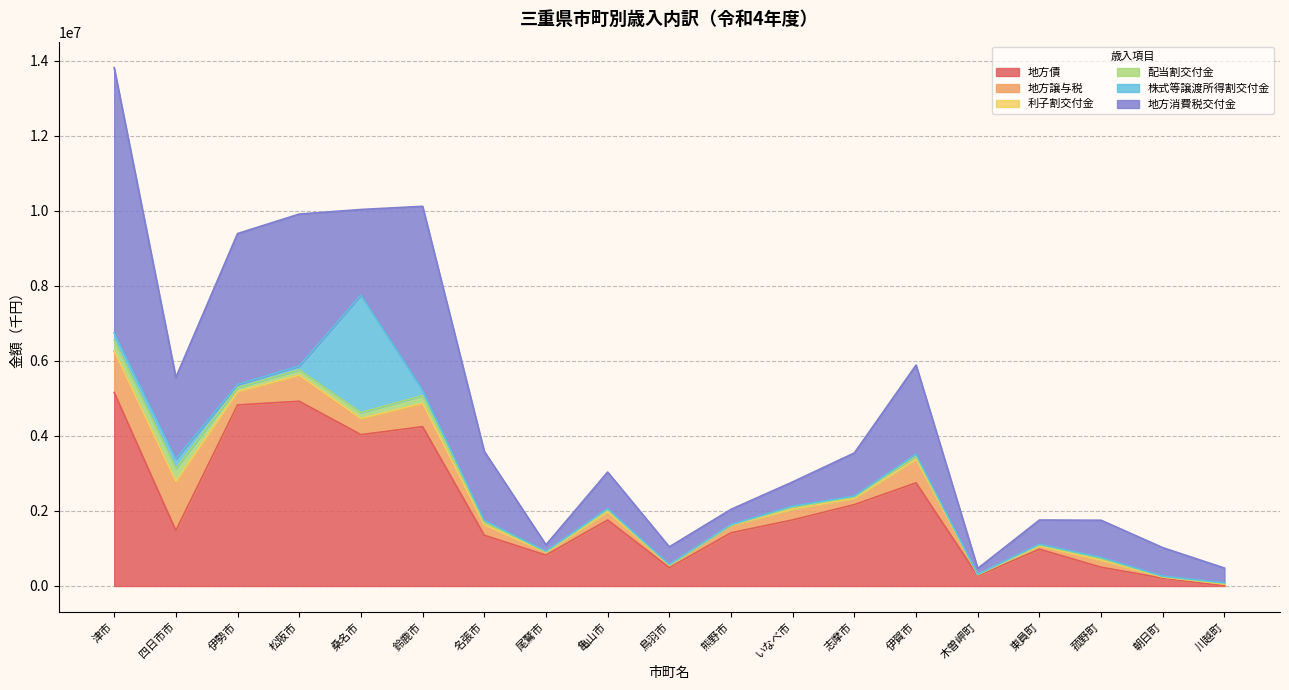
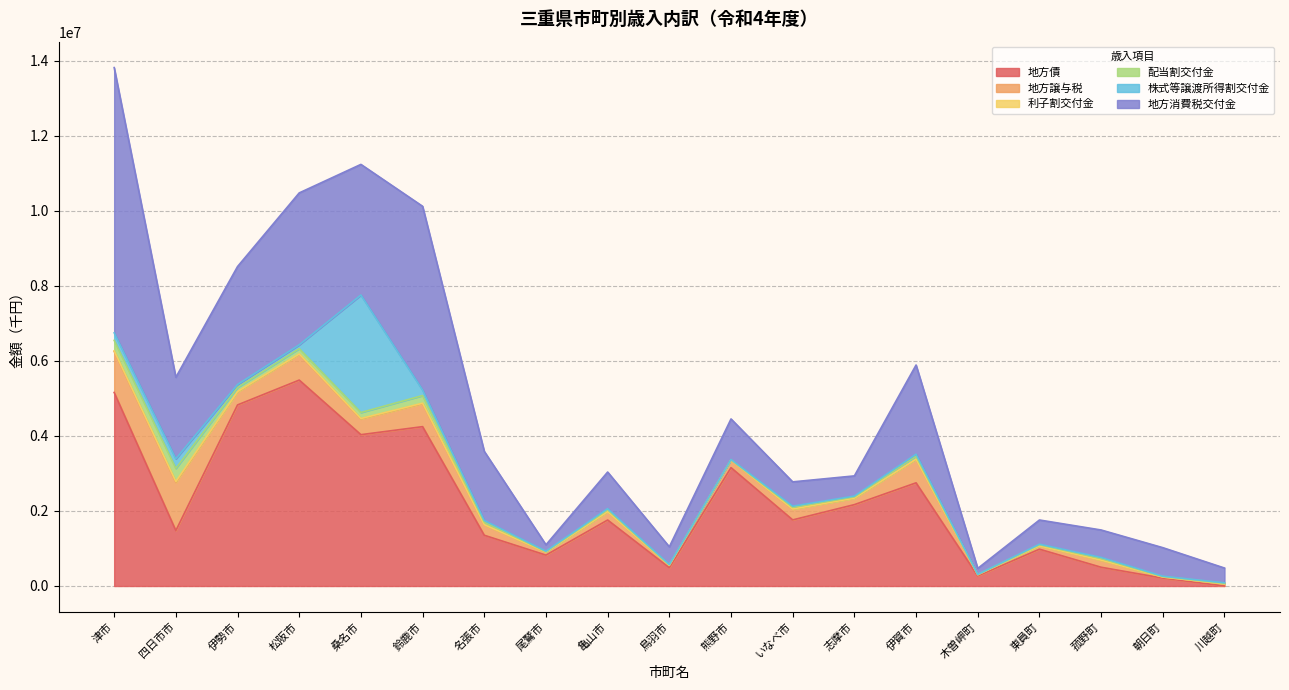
地方消費税交付金, 伊勢市: 4000000 -> 3100000
地方債, 松阪市: 4900000 -> 5500000
地方消費税交付金, 桑名市: 2300000 -> 3500000
地方債, 熊野市: 1400000 -> 3200000
地方消費税交付金, 熊野市: 400000 -> 1100000
地方消費税交付金, 志摩市: 1200000 -> 500000
地方消費税交付金, 菰野町: 1000000 -> 700000
